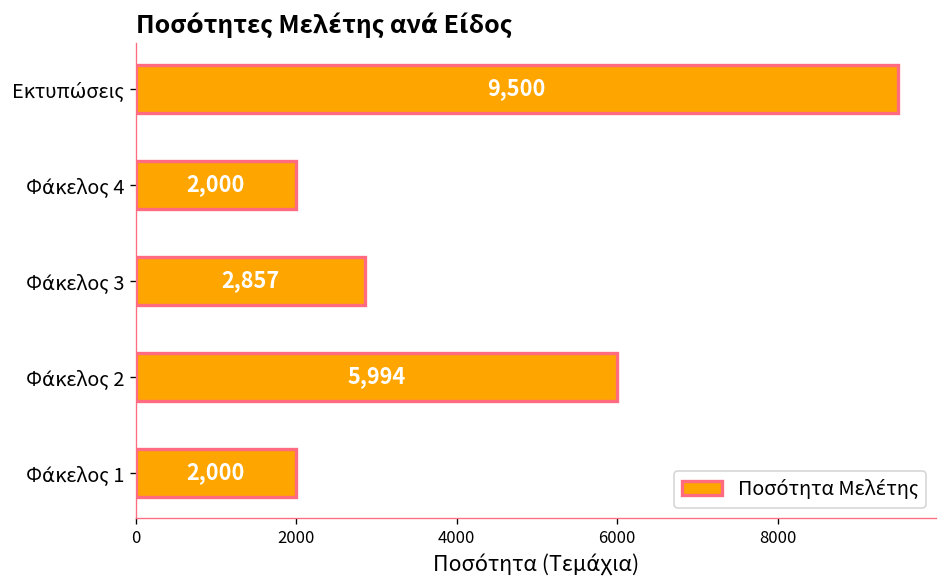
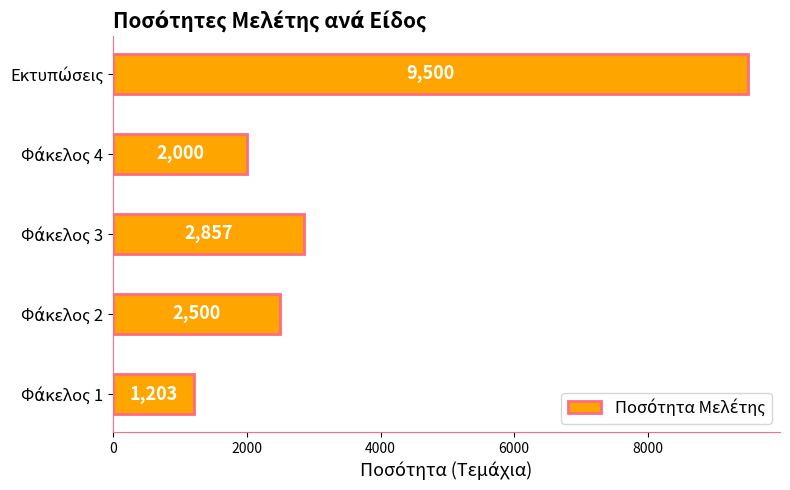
Φάκελος 2: 5,994 -> 2,500
Φάκελος 1: 2,000 -> 1,203
